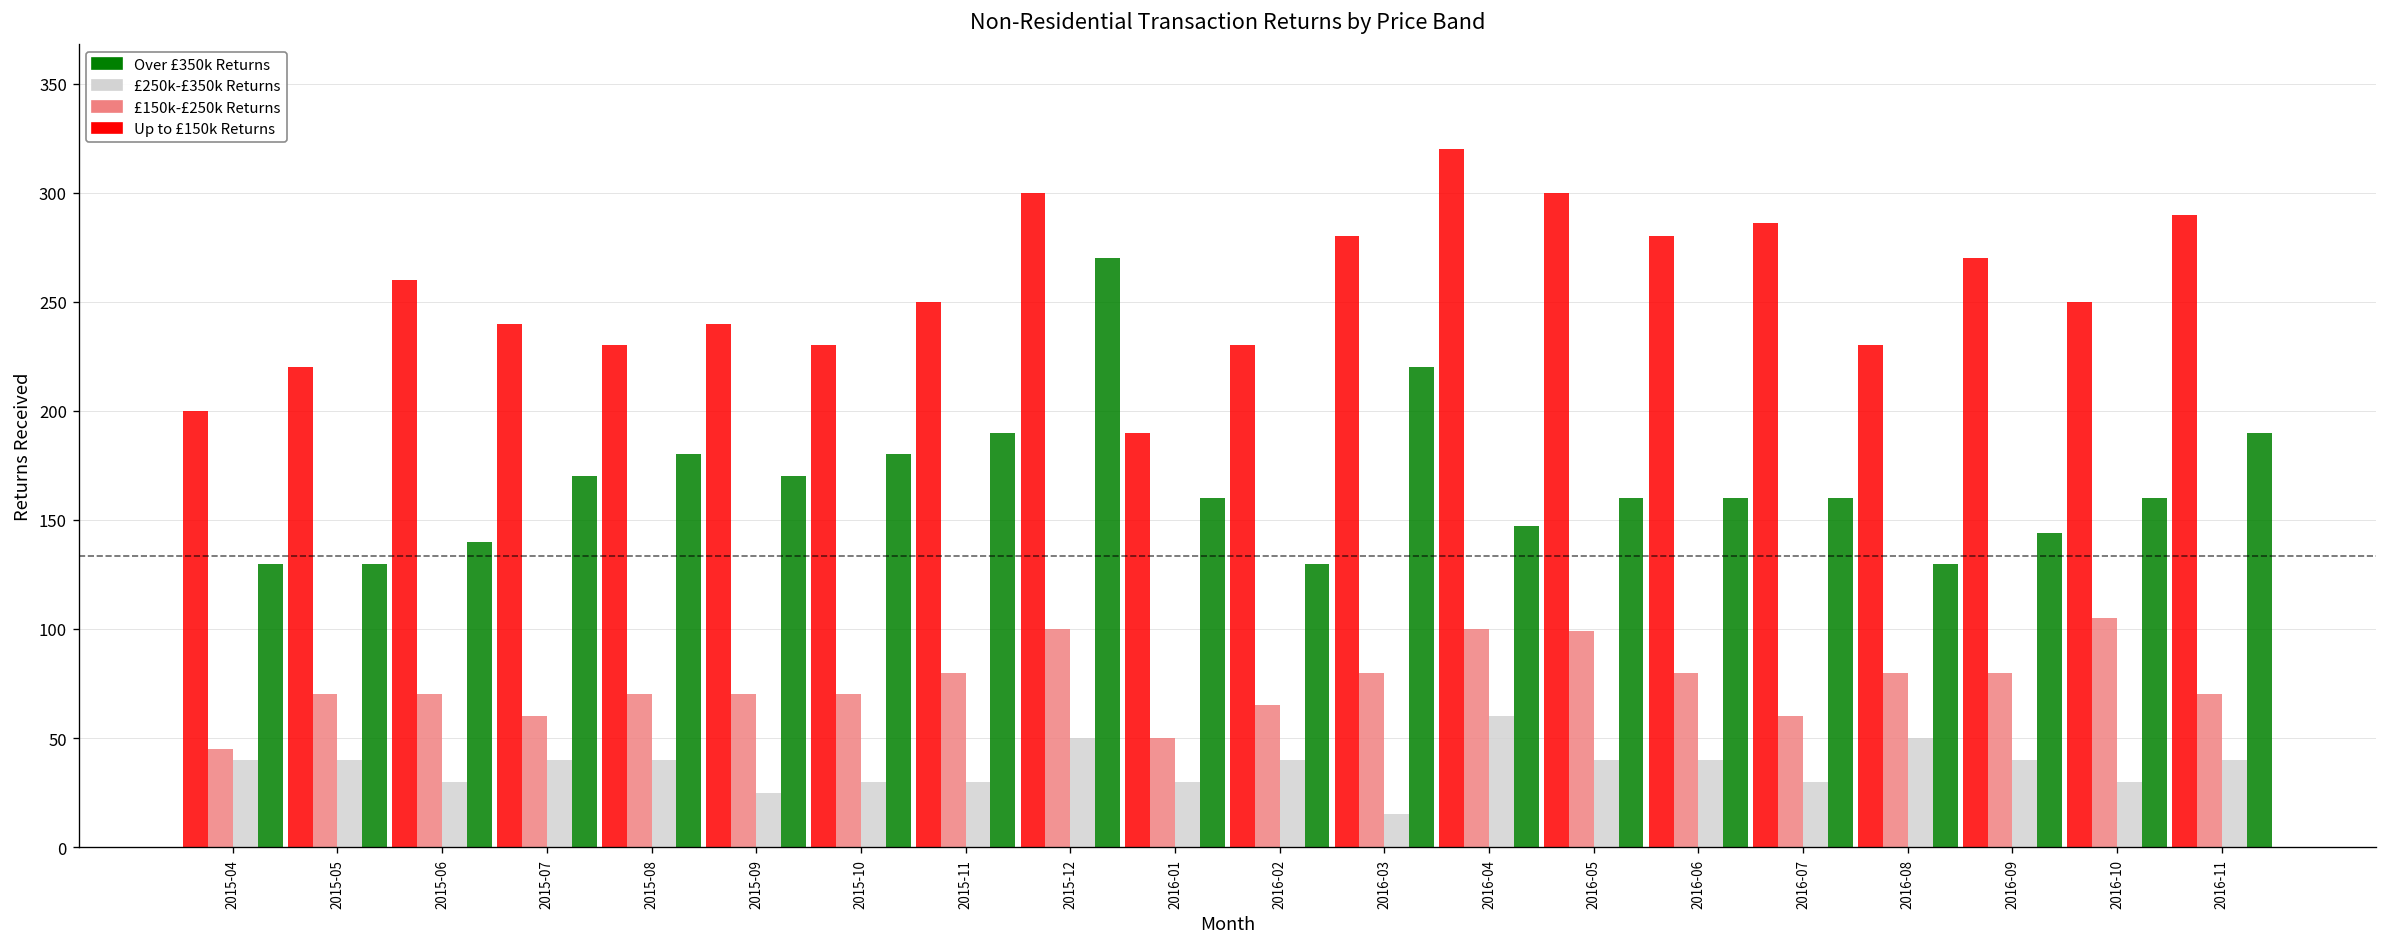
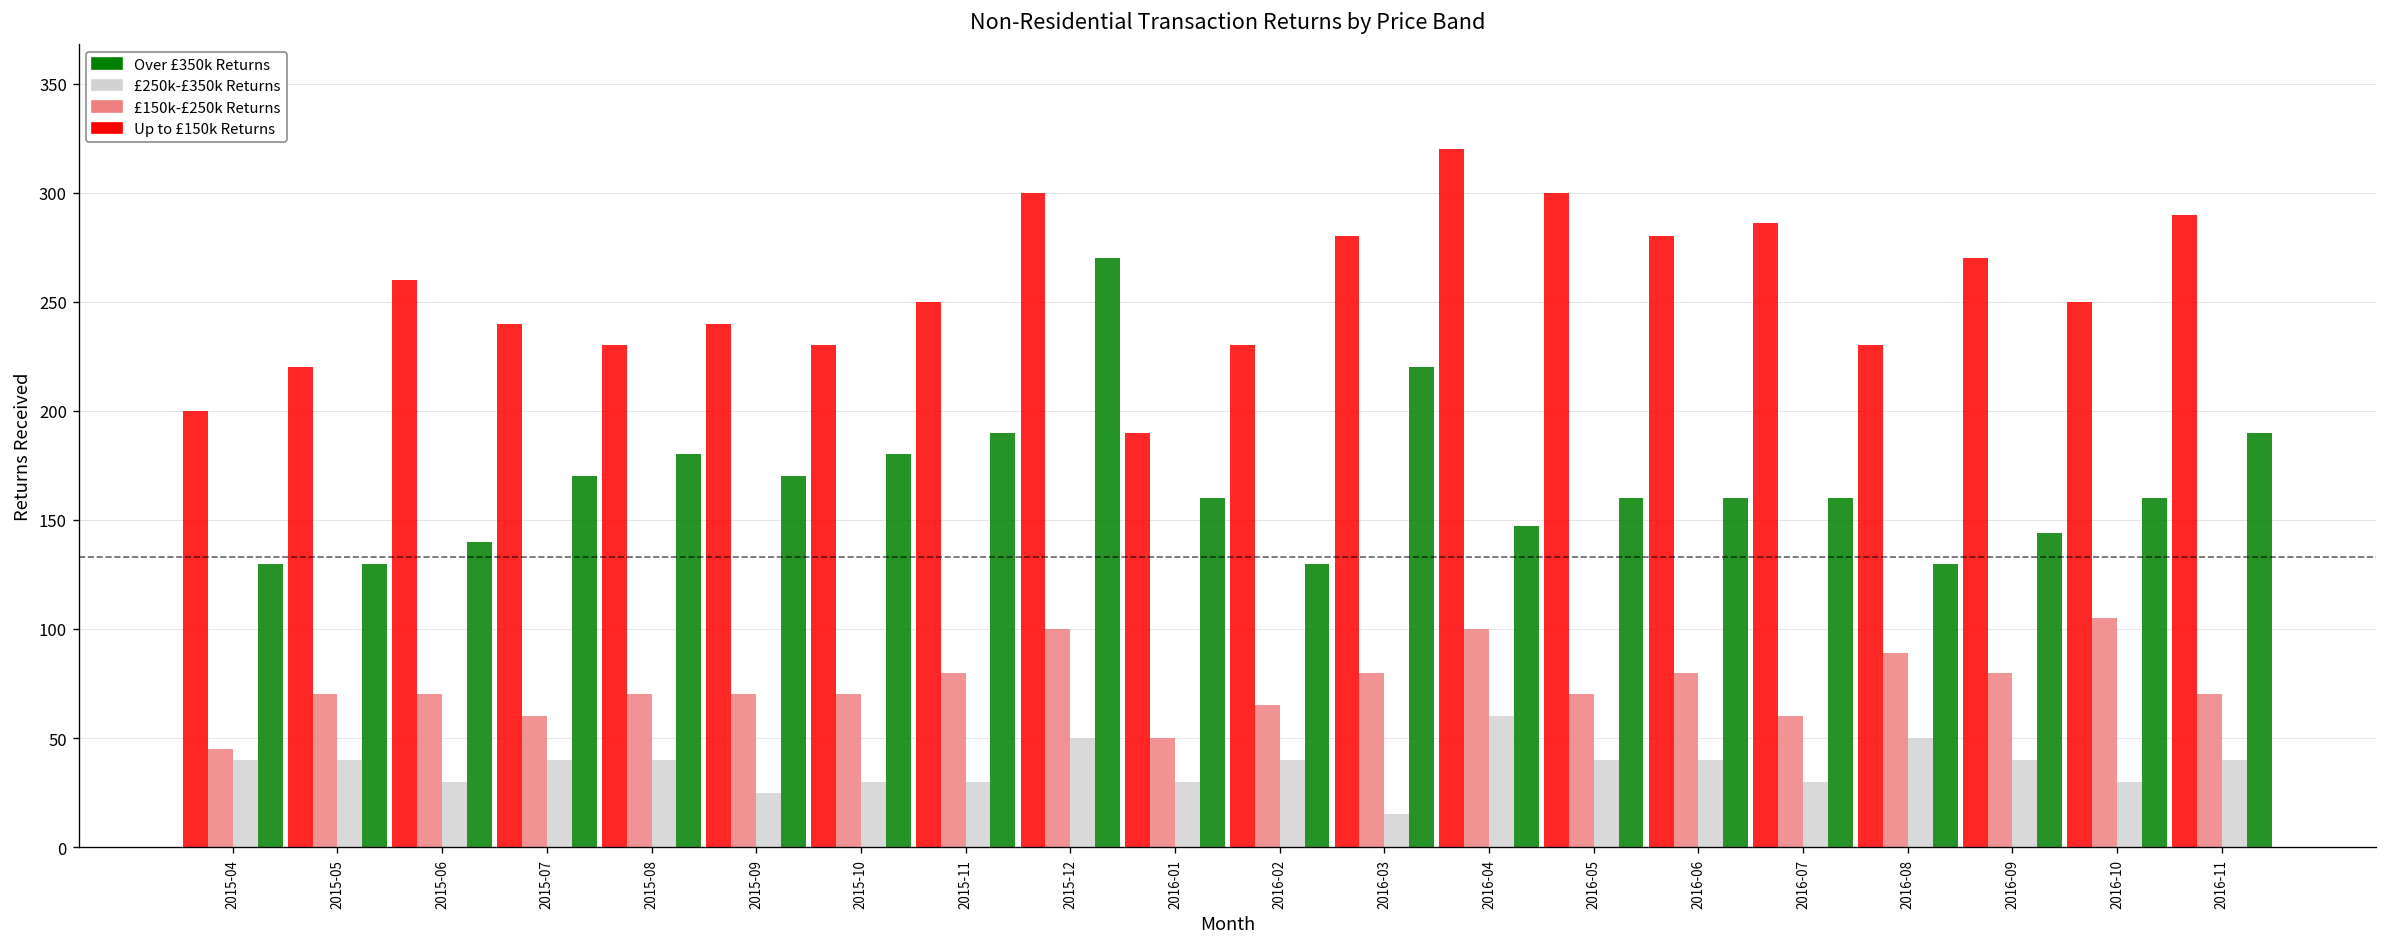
£150k-£250k Returns, 2016-05: 99 -> 70
£150k-£250k Returns, 2016-08: 80 -> 89
